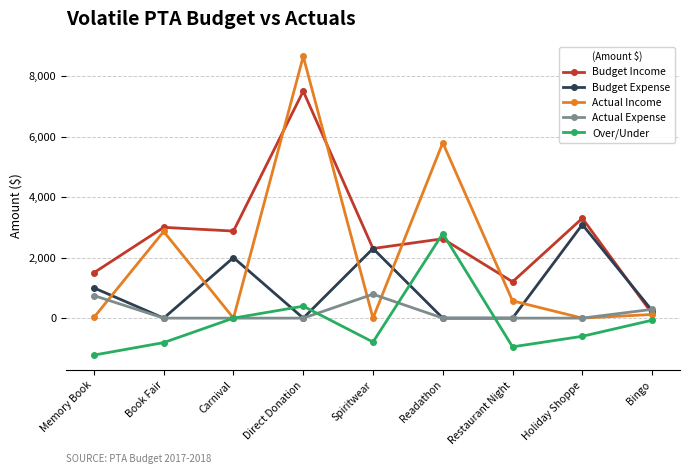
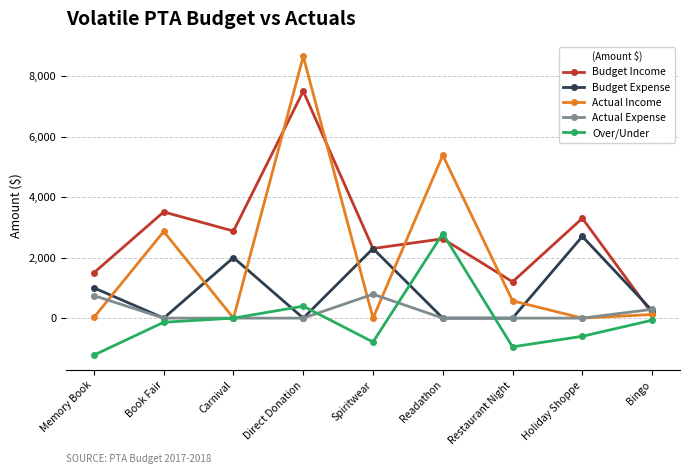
Budget Income, Book Fair: 3,000 -> 3,500
Over/Under, Book Fair: -800 -> -100
Actual Income, Readathon: 5,800 -> 5,400
Budget Expense, Holiday Shoppe: 3,100 -> 2,700
